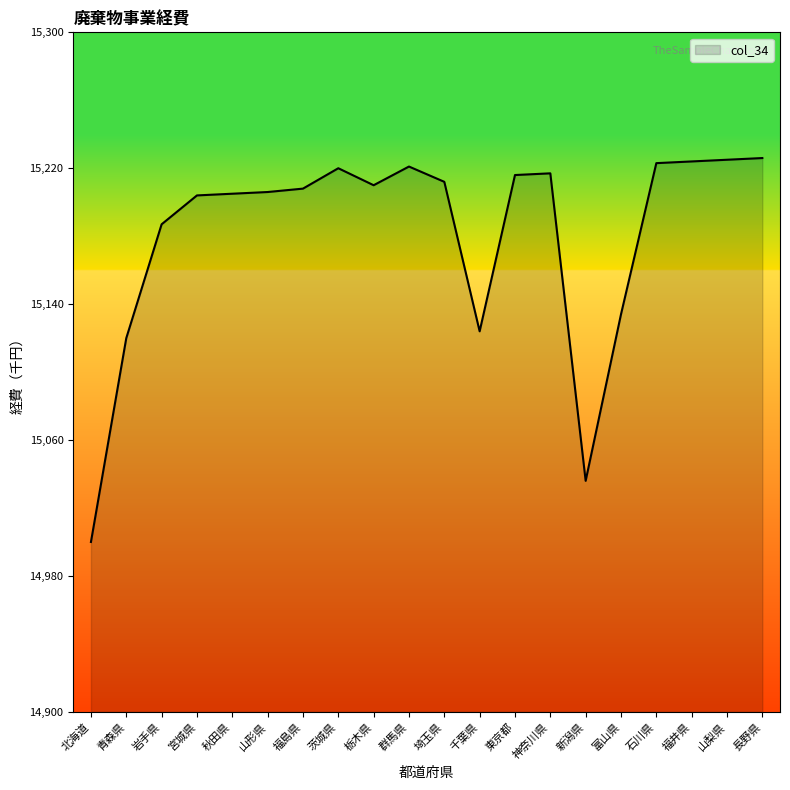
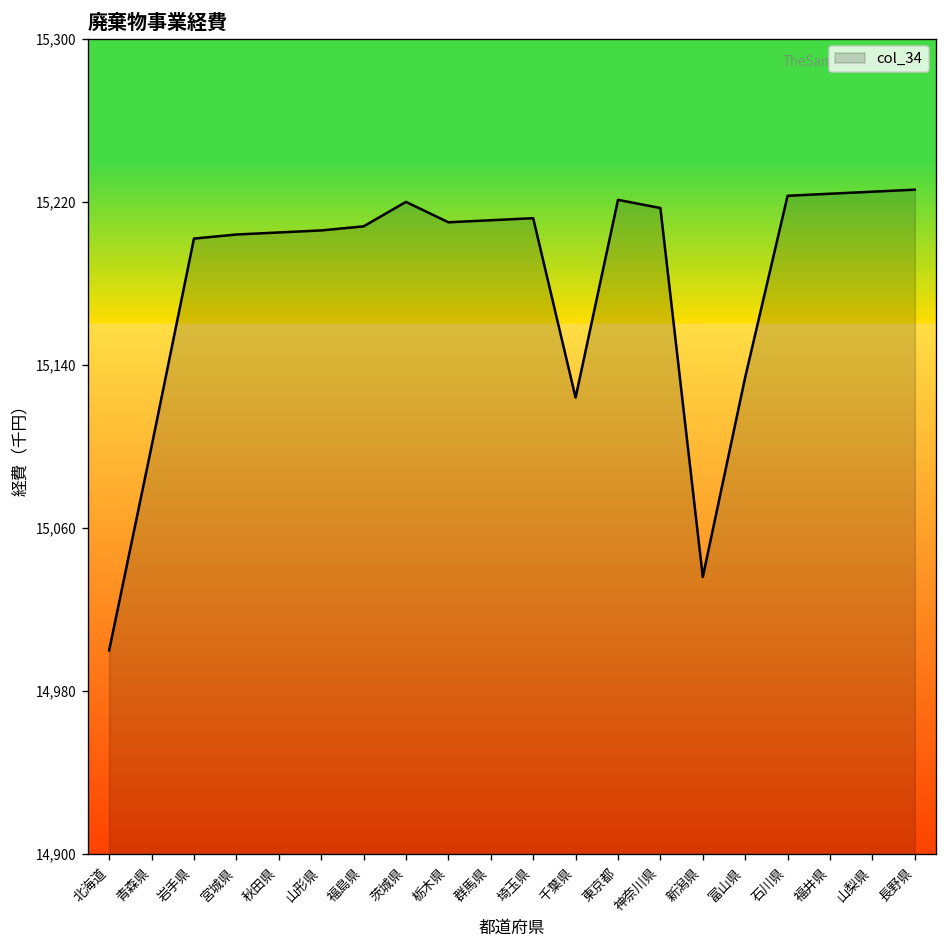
青森県: 15,120 -> 15,100
岩手県: 15,187 -> 15,202
群馬県: 15,221 -> 15,211
東京都: 15,216 -> 15,221
